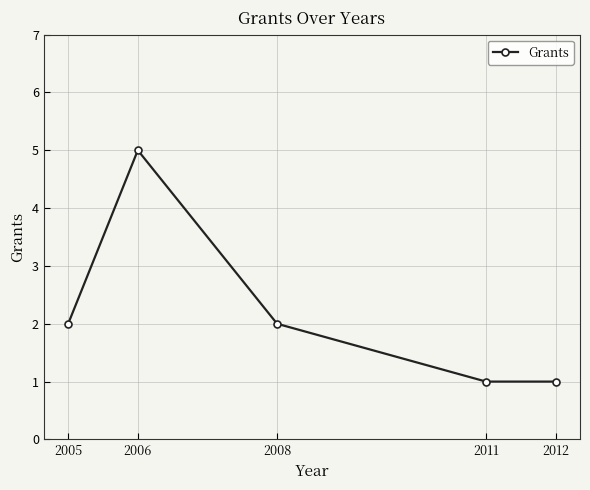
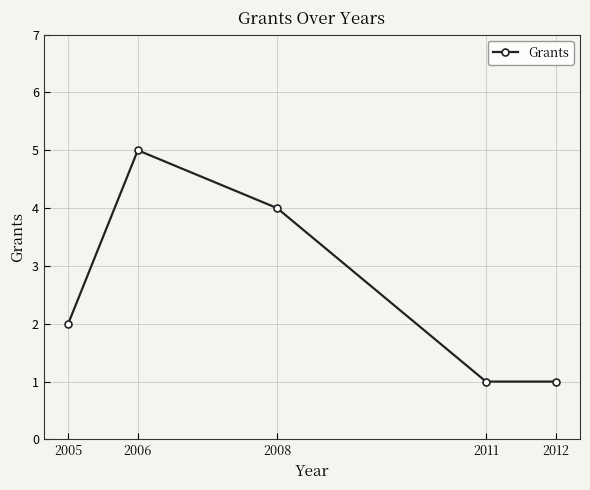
2008: 2 -> 4
